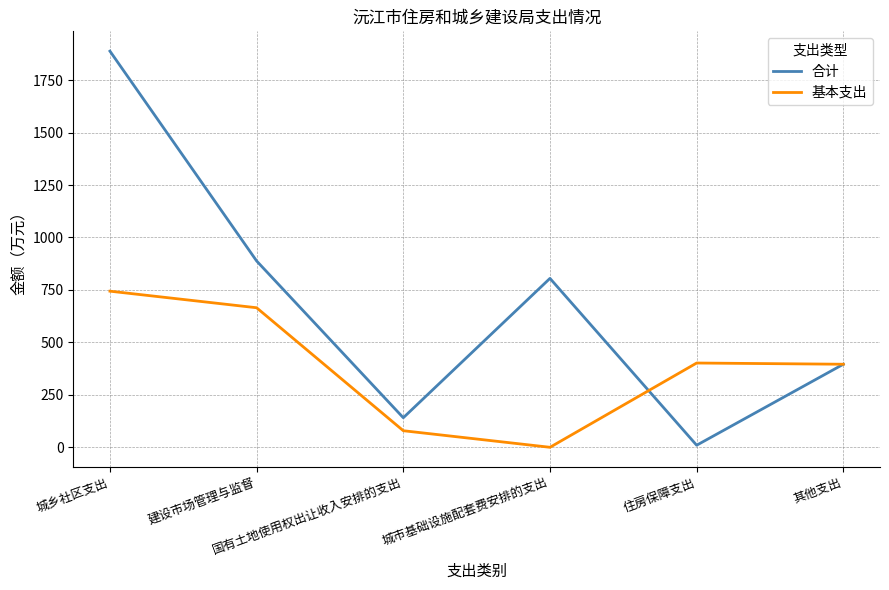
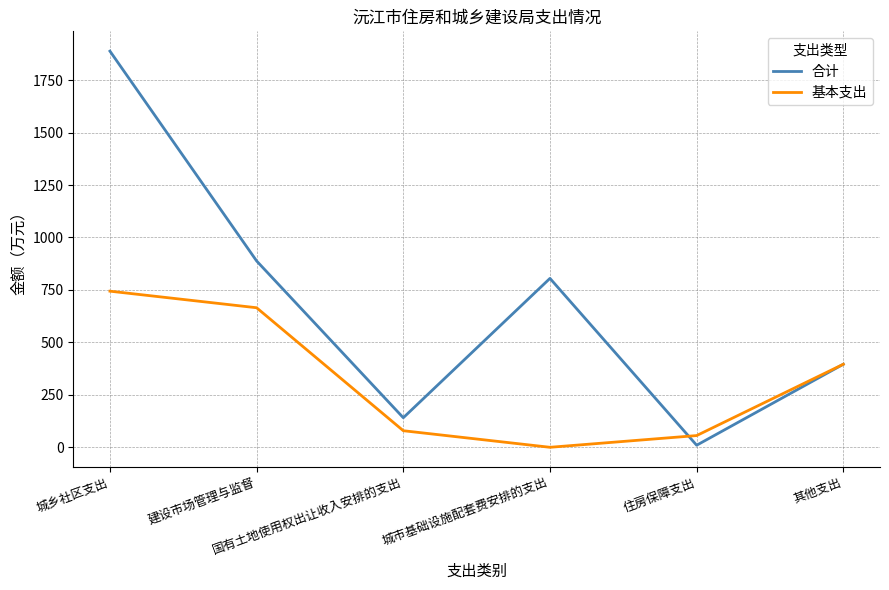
基本支出, 住房保障支出: 400 -> 60
